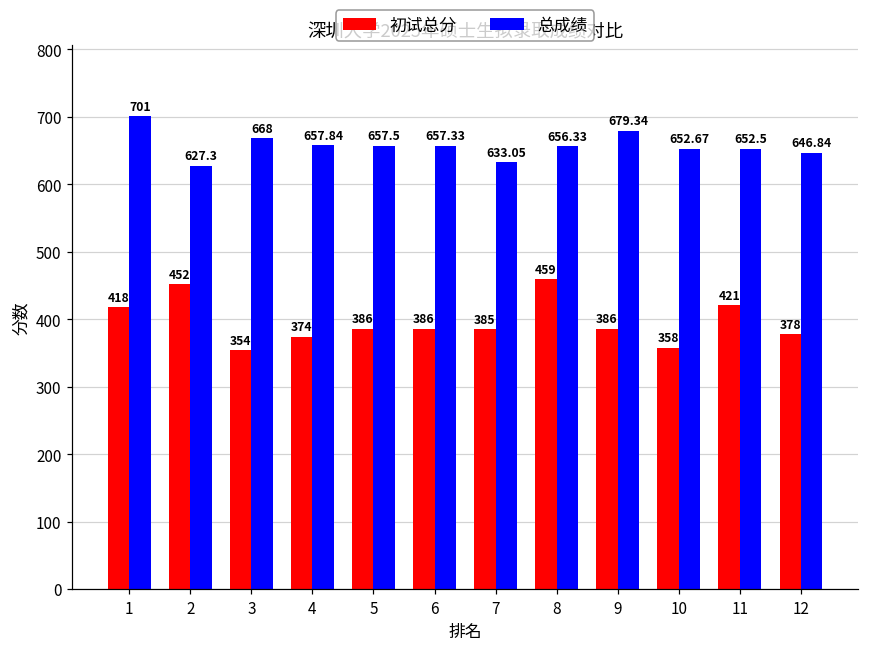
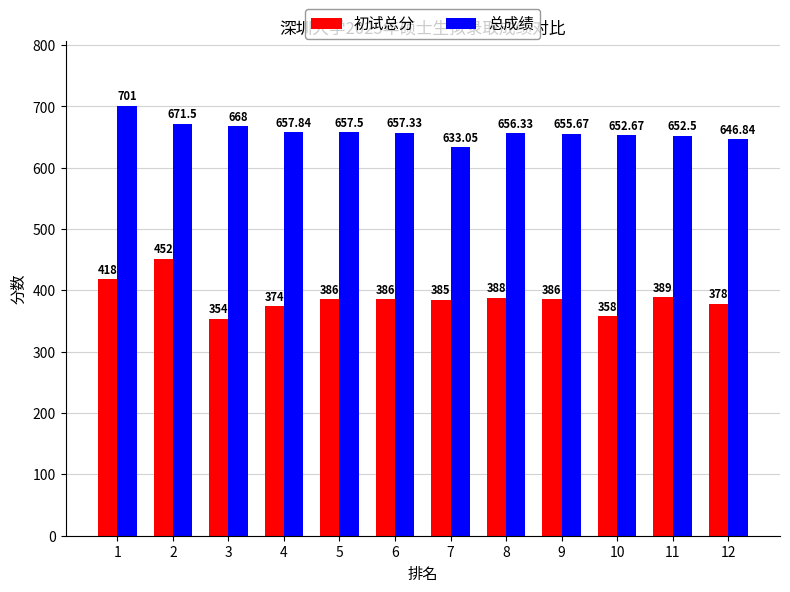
总成绩, 2: 627.3 -> 671.5
初试总分, 8: 459 -> 388
总成绩, 9: 679.34 -> 655.67
初试总分, 11: 421 -> 389
